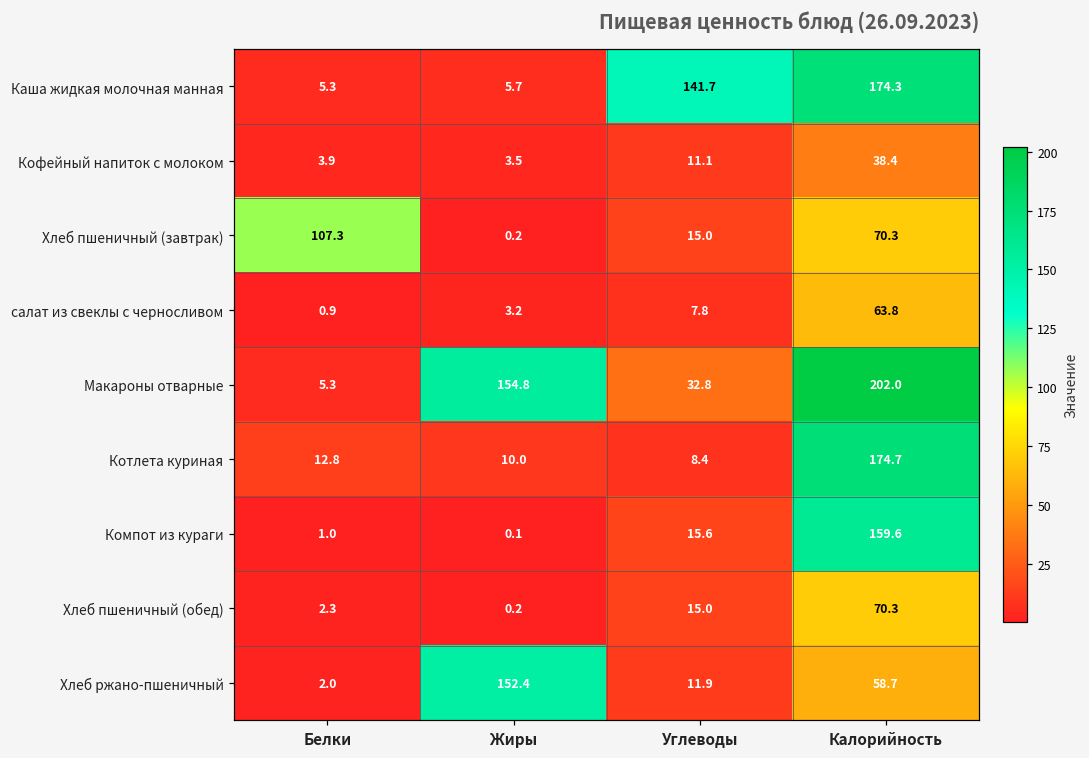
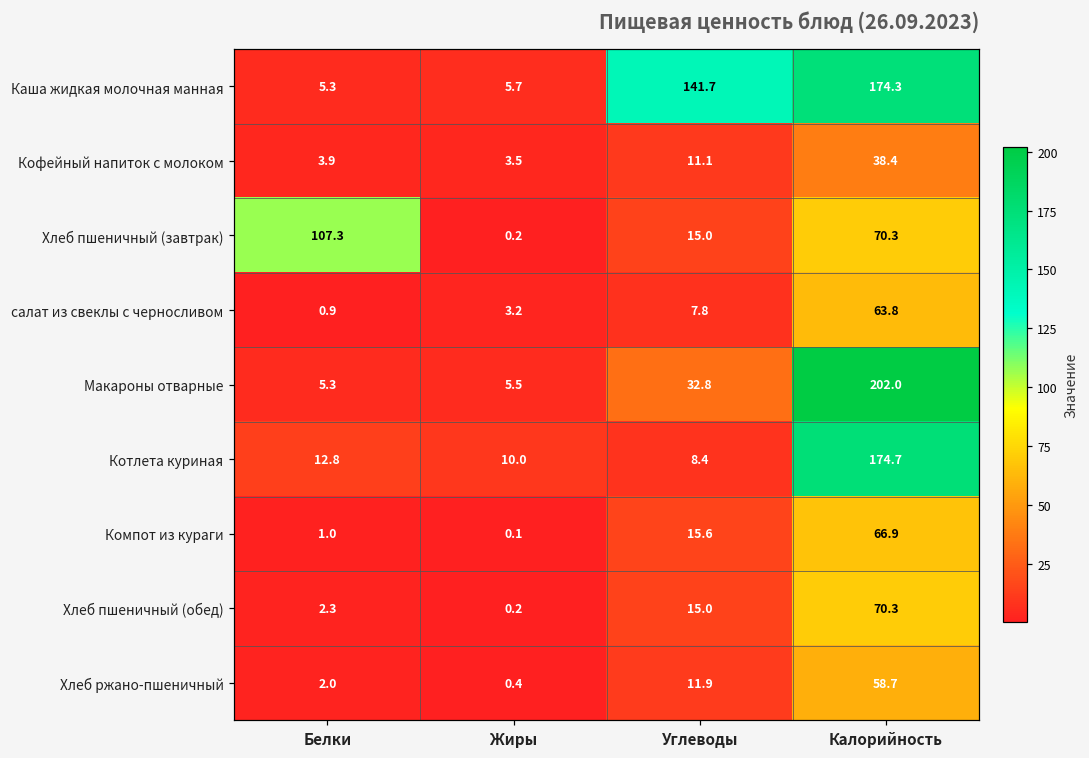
Макароны отварные, Жиры: 154.8 -> 5.5
Компот из кураги, Калорийность: 159.6 -> 66.9
Хлеб ржано-пшеничный, Жиры: 152.4 -> 0.4
